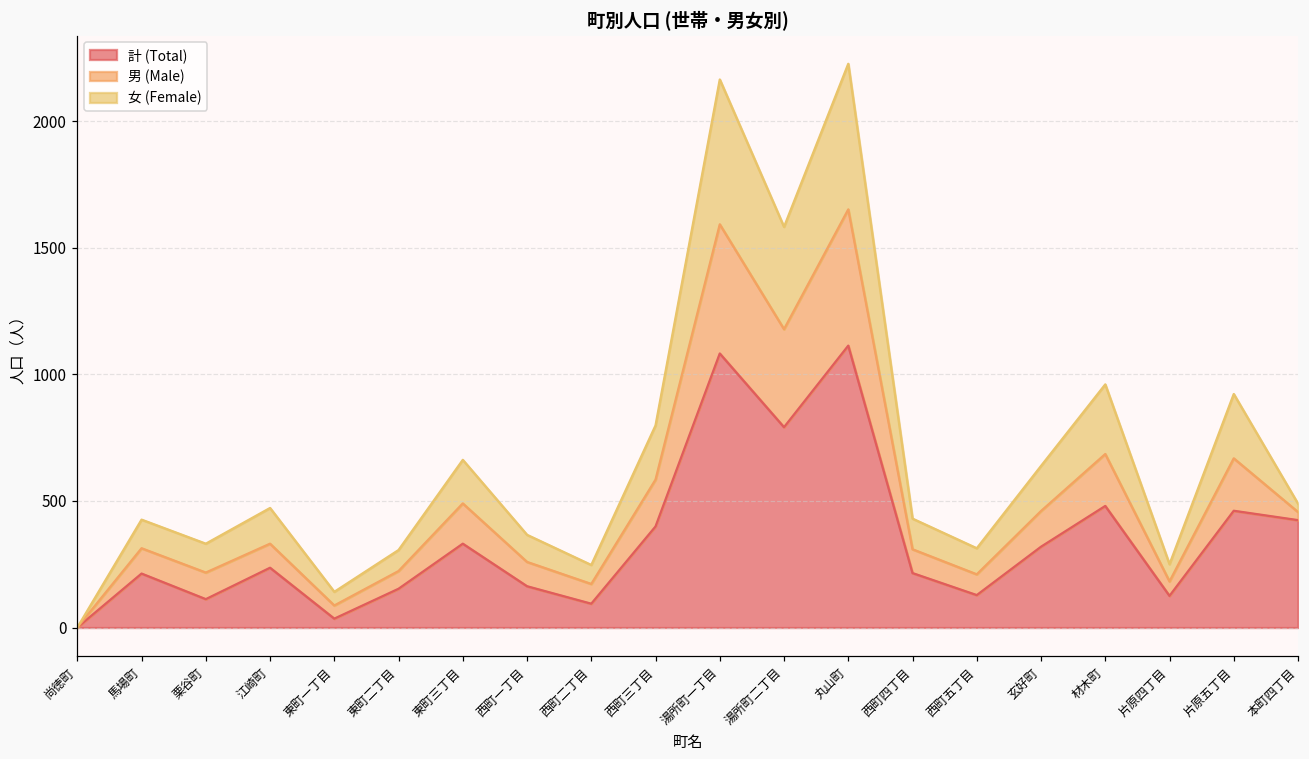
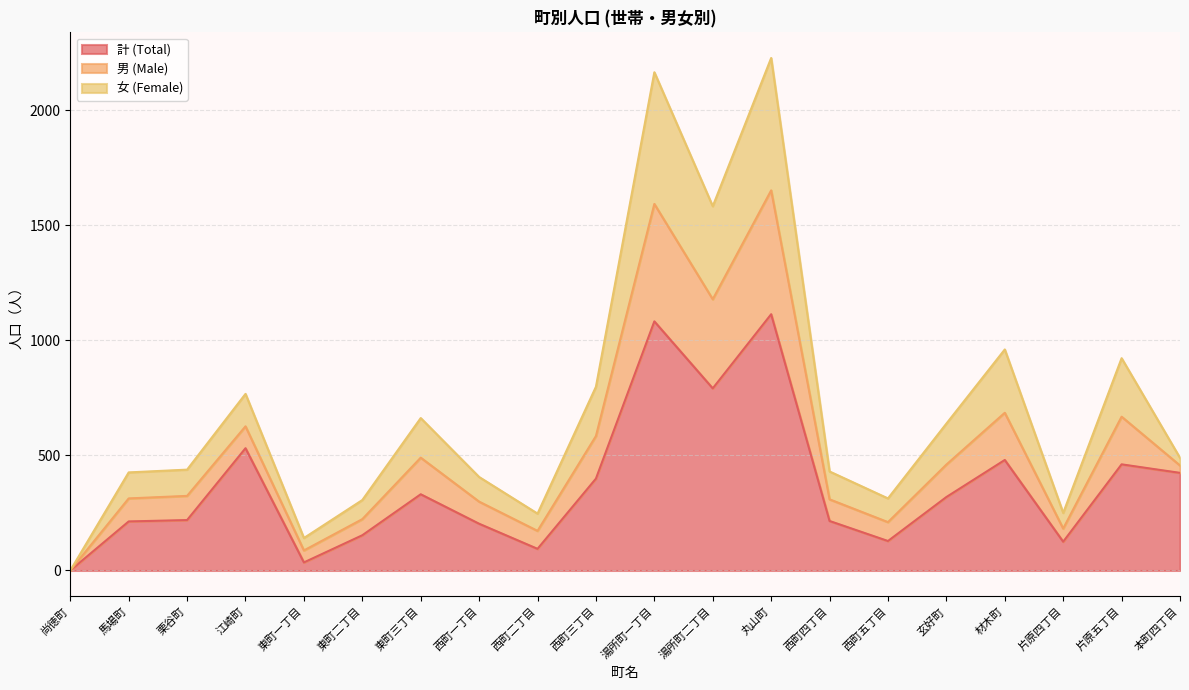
計 (Total), 栗谷町: 110 -> 220
計 (Total), 江崎町: 240 -> 530
計 (Total), 西町一丁目: 160 -> 200
